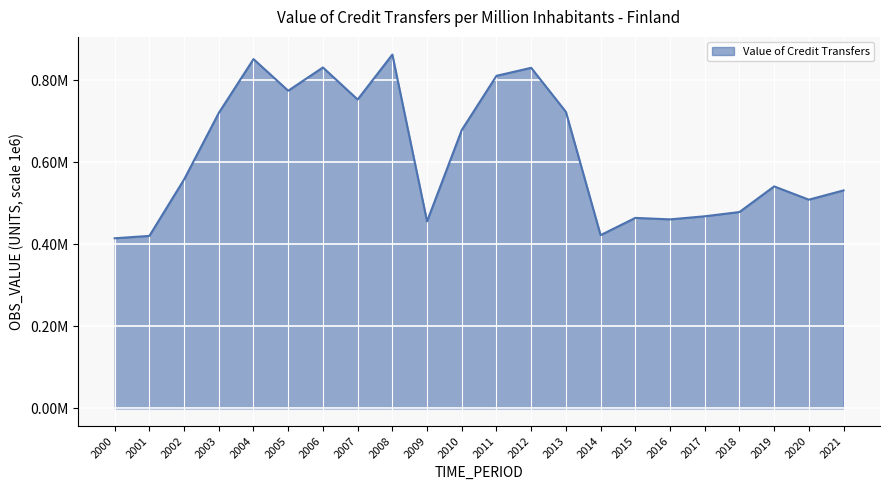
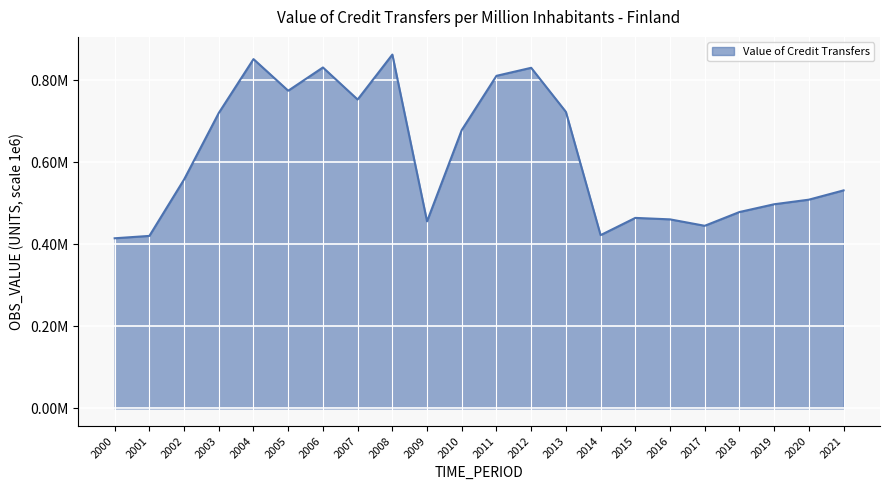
2017: 470000 -> 450000
2019: 540000 -> 500000
